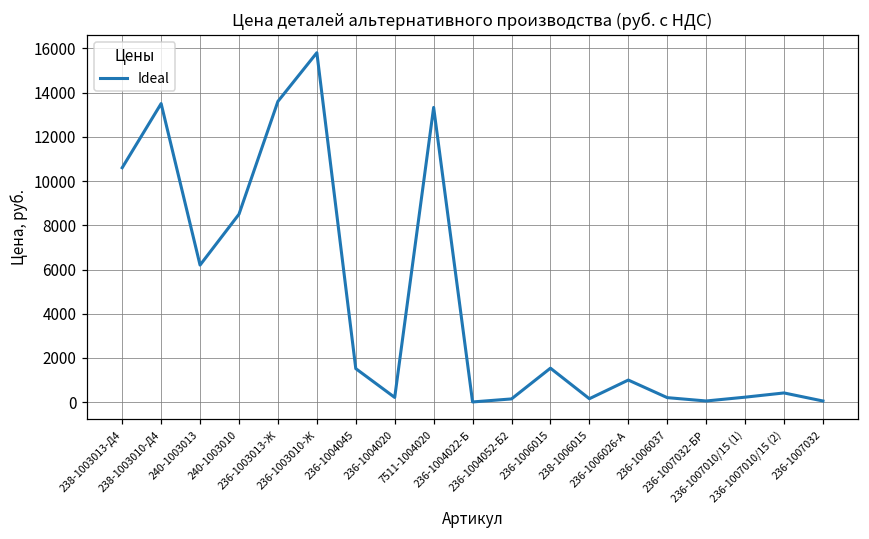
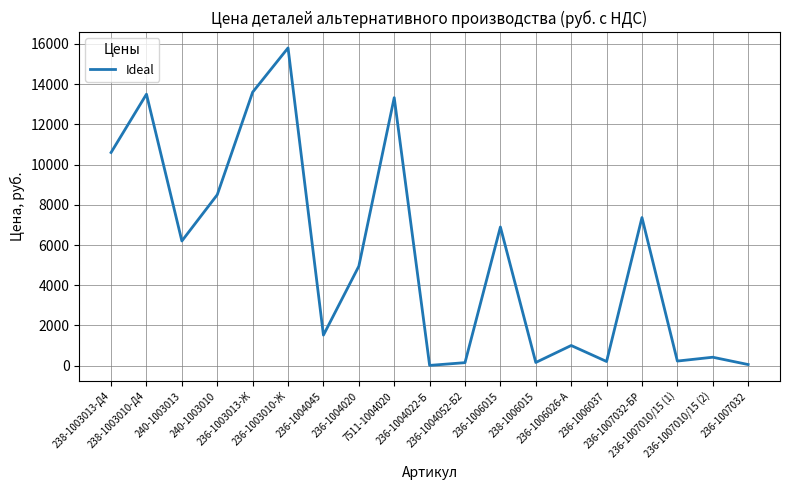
236-1004020: 200 -> 4900
236-1006015: 1500 -> 6900
236-1007032-БР: 100 -> 7400
